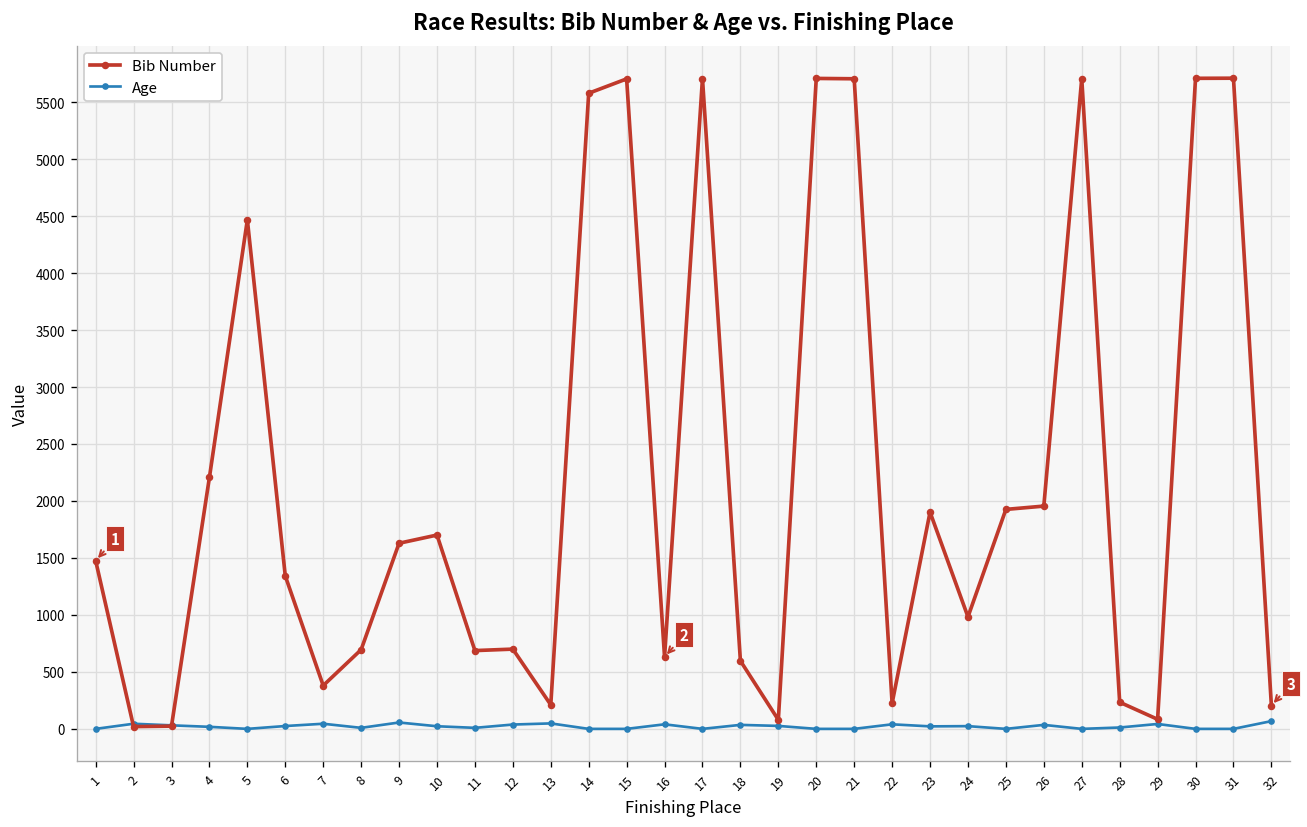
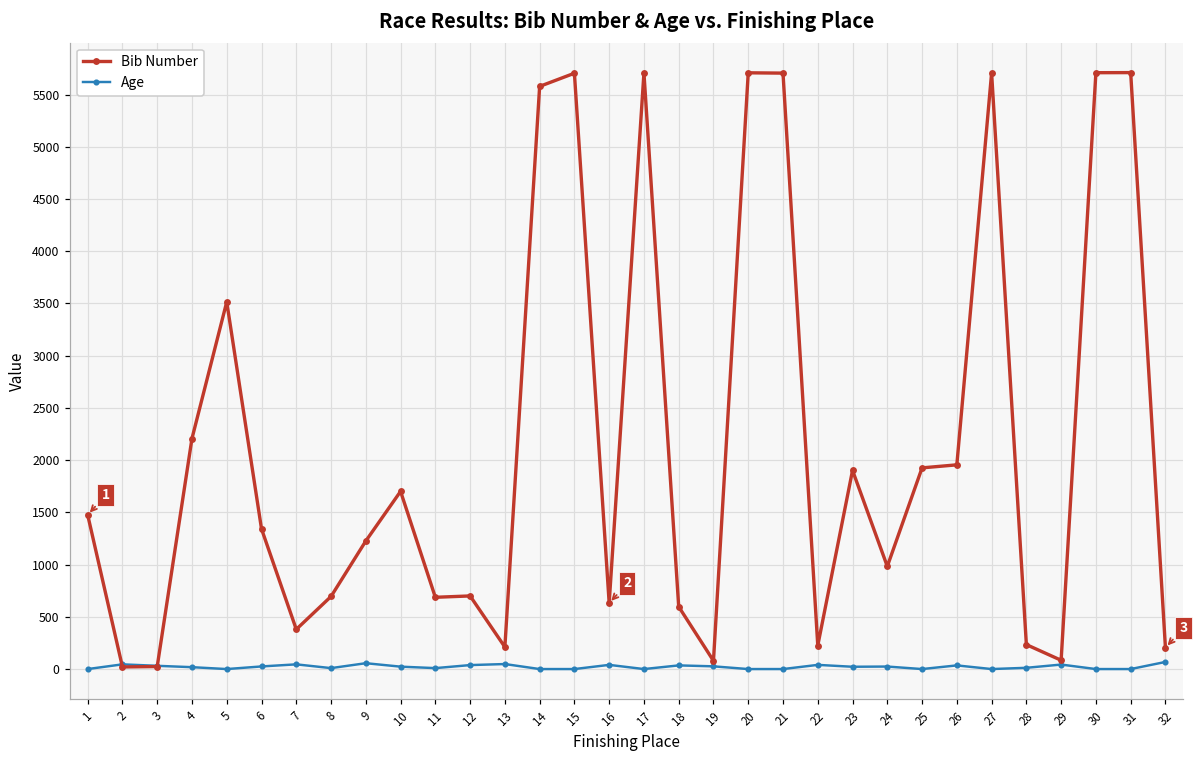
Bib Number, 5: 4500 -> 3500
Bib Number, 9: 1600 -> 1200
